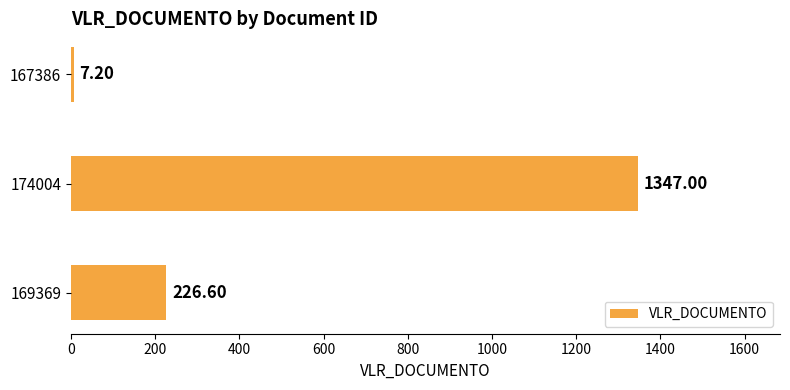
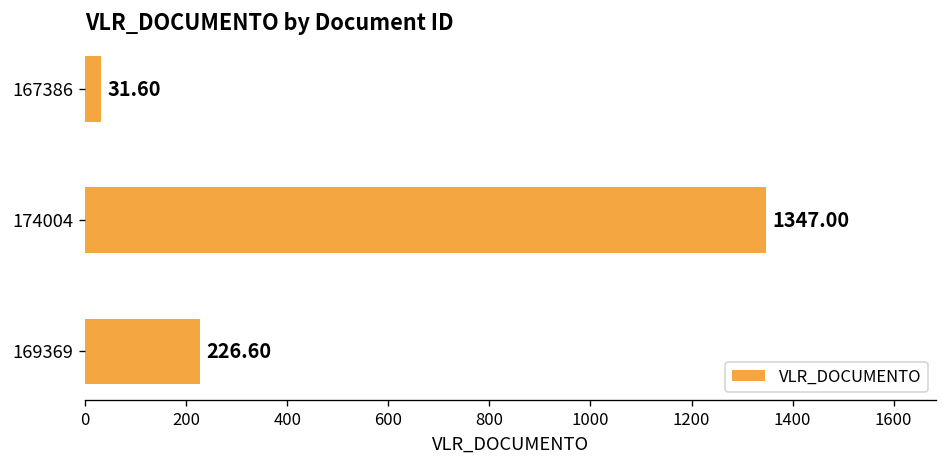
167386: 7.20 -> 31.60
